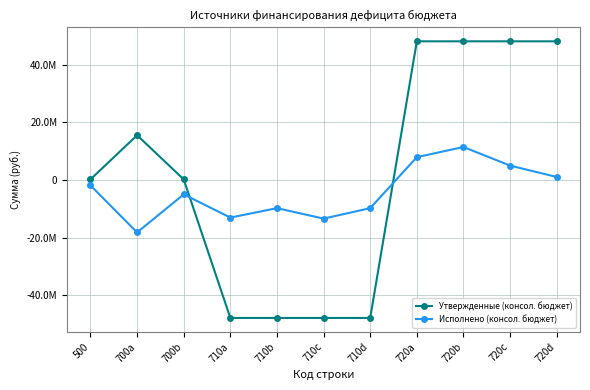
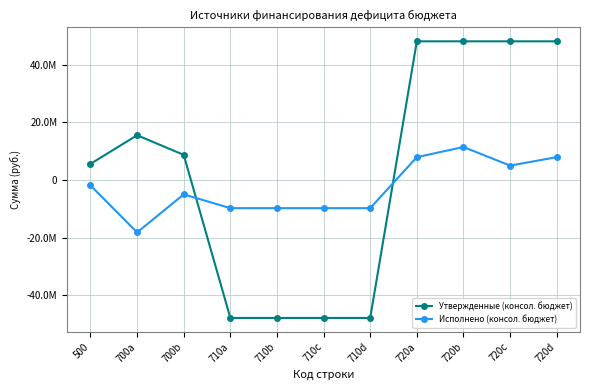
Утвержденные (консол. бюджет), 500: 0 -> 6000000
Утвержденные (консол. бюджет), 700b: 0 -> 9000000
Исполнено (консол. бюджет), 710a: -13000000 -> -10000000
Исполнено (консол. бюджет), 710c: -13000000 -> -10000000
Исполнено (консол. бюджет), 720d: 1000000 -> 8000000
